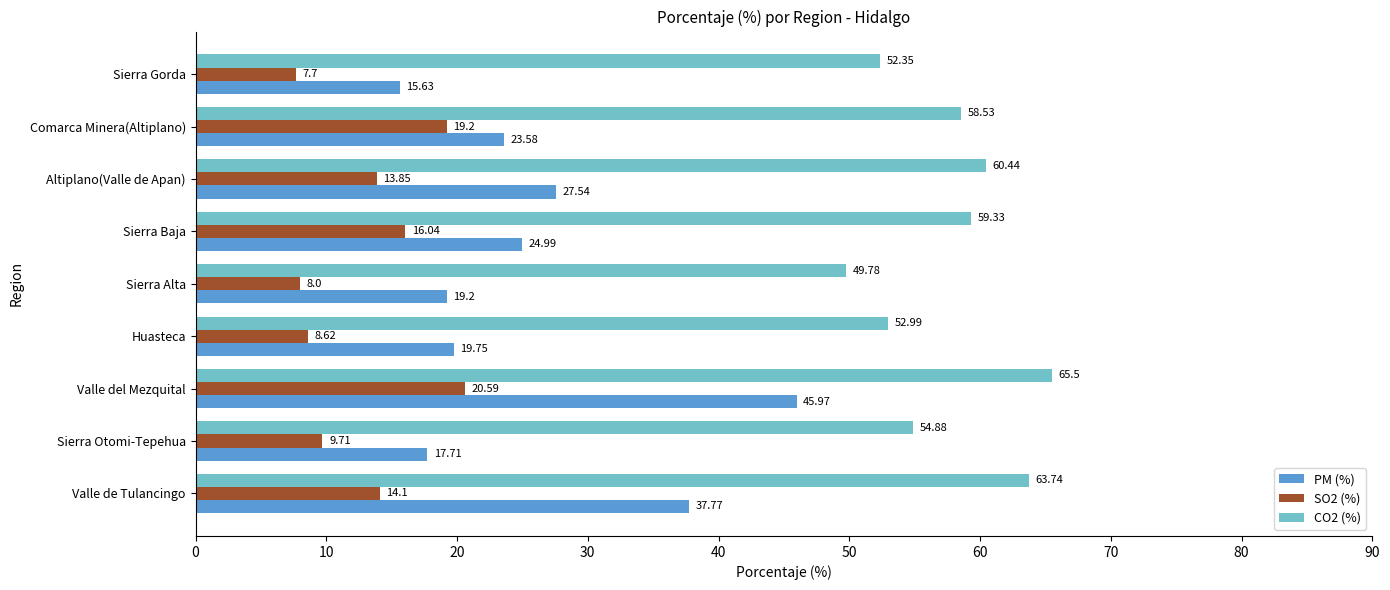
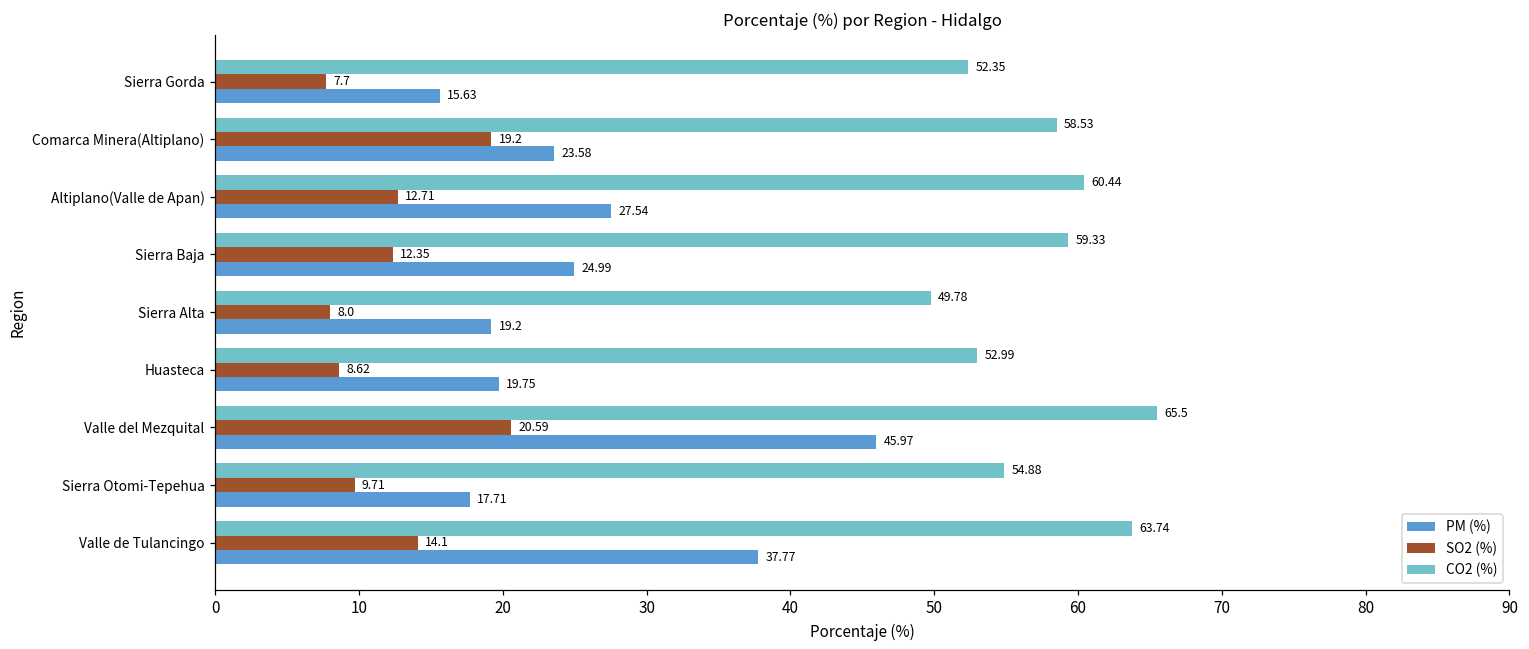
SO2 (%), Altiplano(Valle de Apan): 13.85 -> 12.71
SO2 (%), Sierra Baja: 16.04 -> 12.35
